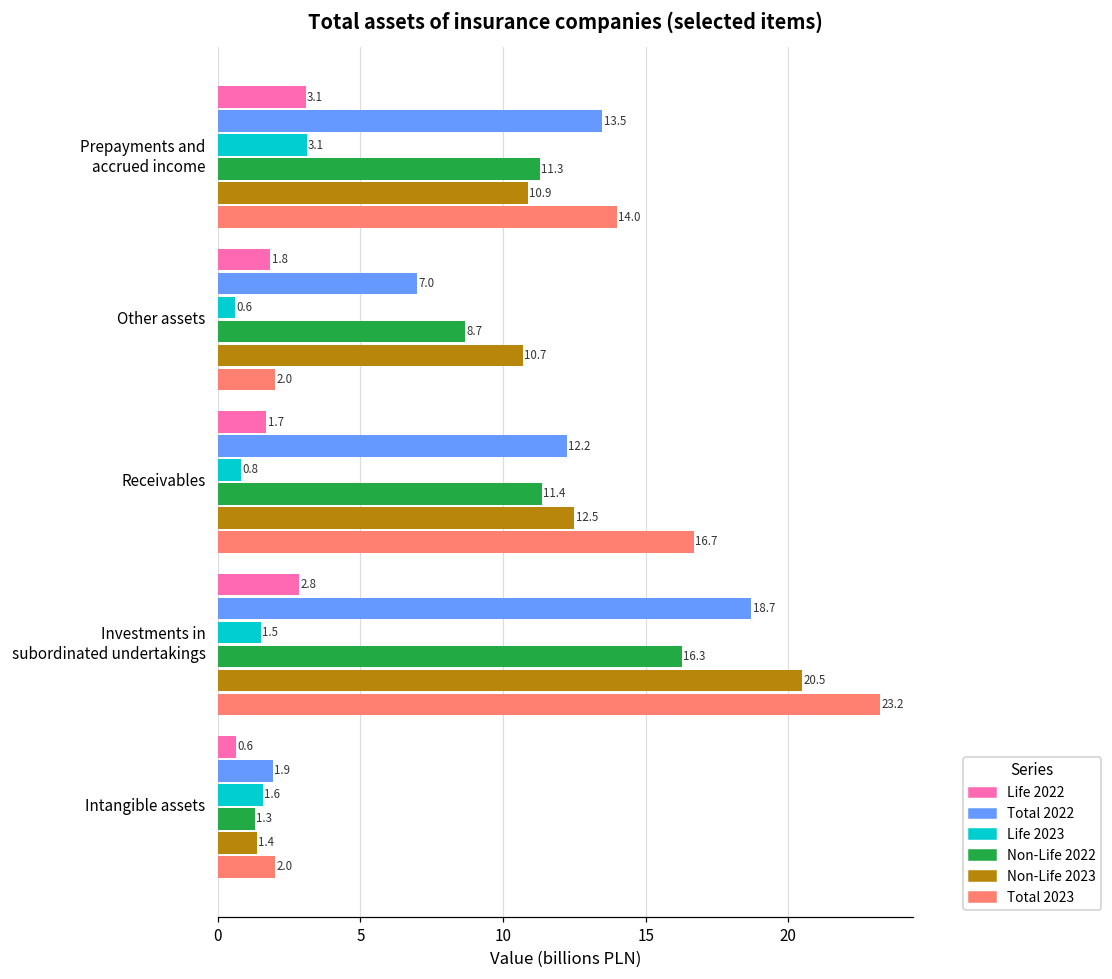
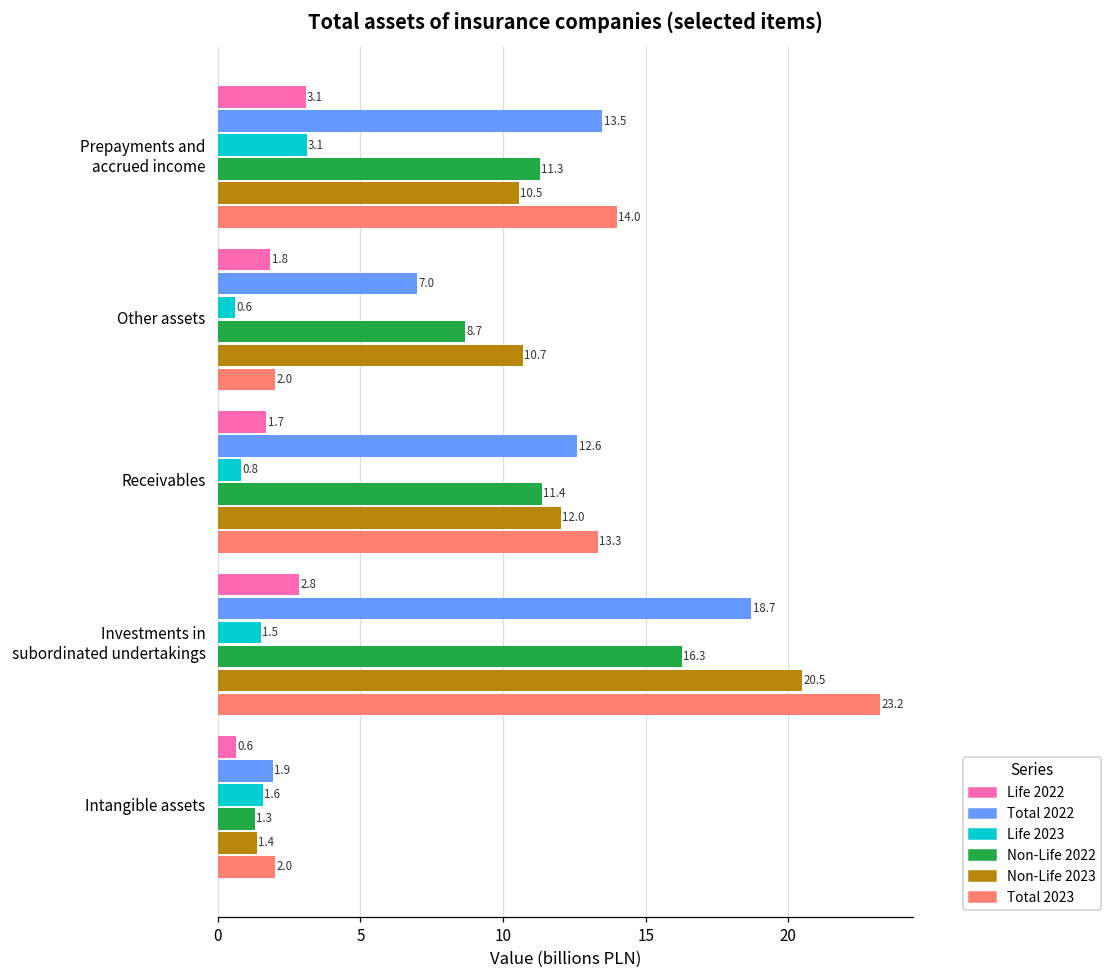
Non-Life 2023, Prepayments and accrued income: 10.9 -> 10.5
Total 2022, Receivables: 12.2 -> 12.6
Non-Life 2023, Receivables: 12.5 -> 12.0
Total 2023, Receivables: 16.7 -> 13.3
